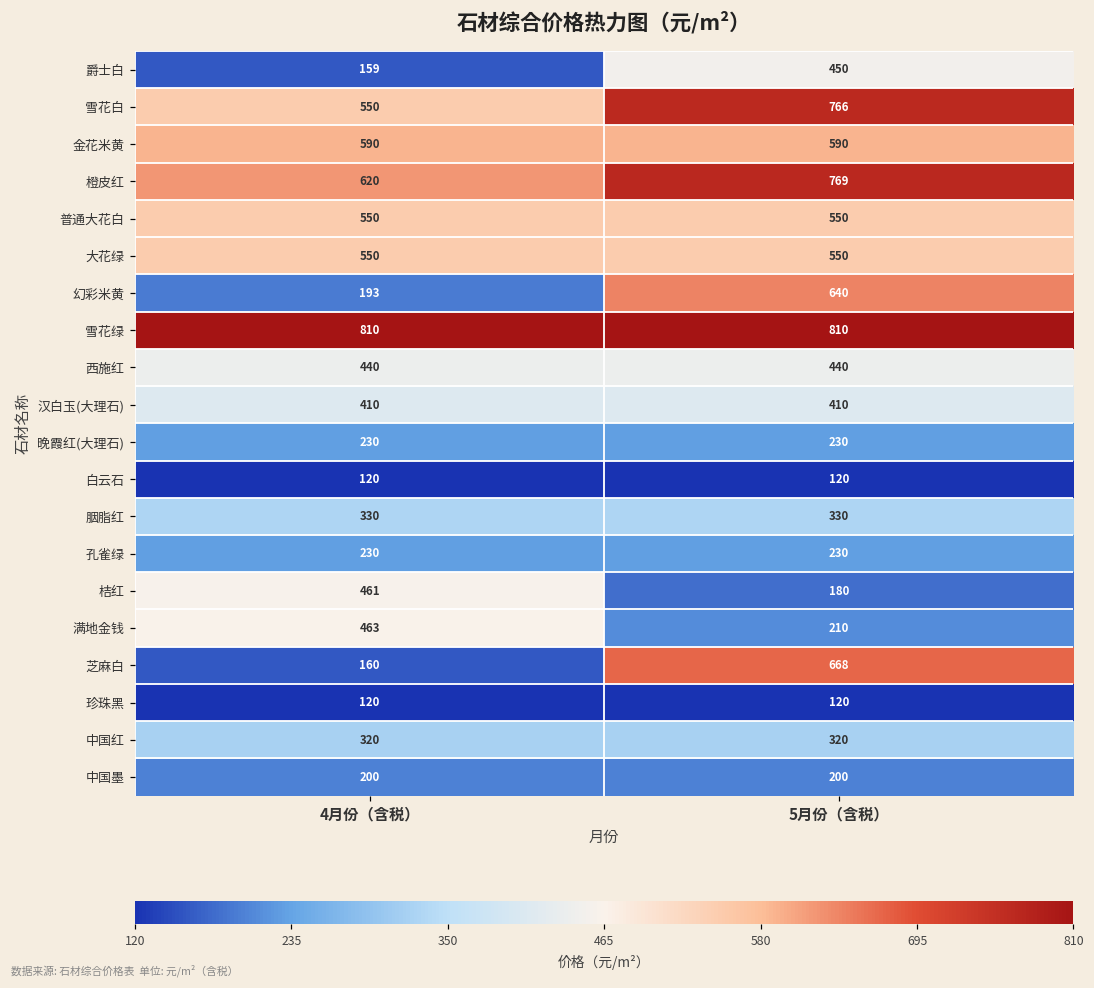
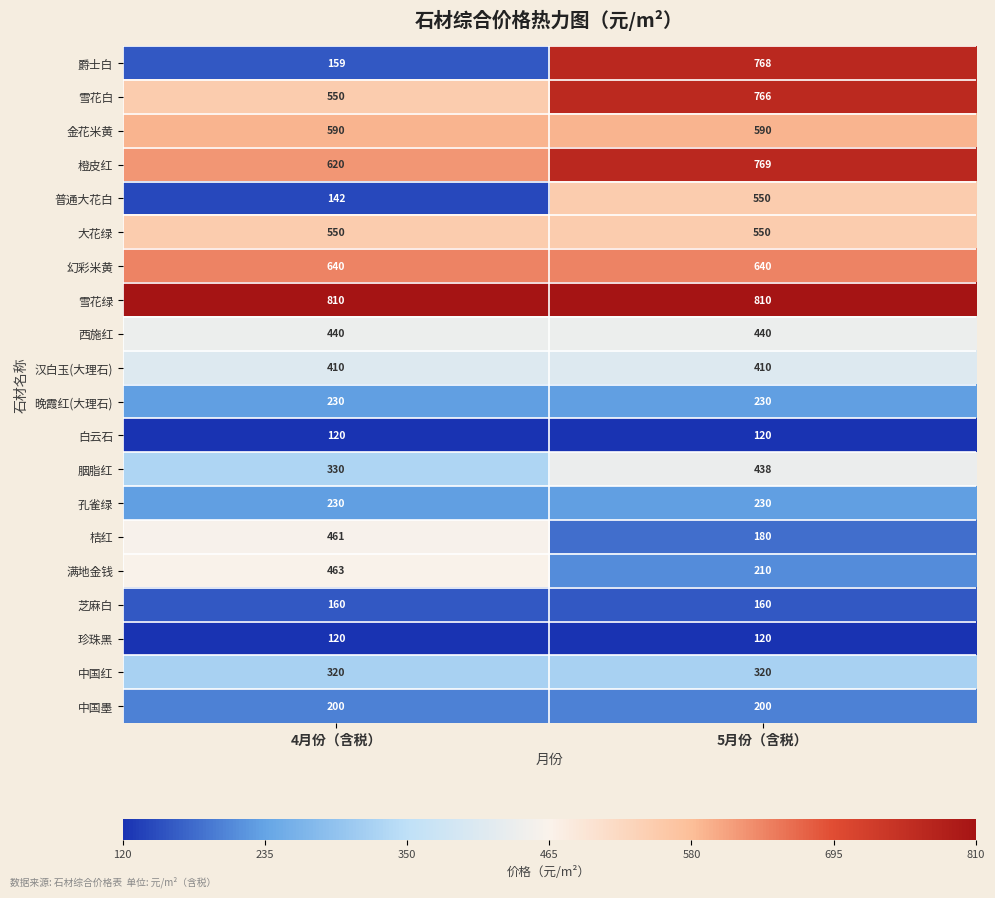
爵士白, 5月份（含税）: 450 -> 768
普通大花白, 4月份（含税）: 550 -> 142
幻彩米黄, 4月份（含税）: 193 -> 640
胭脂红, 5月份（含税）: 330 -> 438
芝麻白, 5月份（含税）: 668 -> 160
